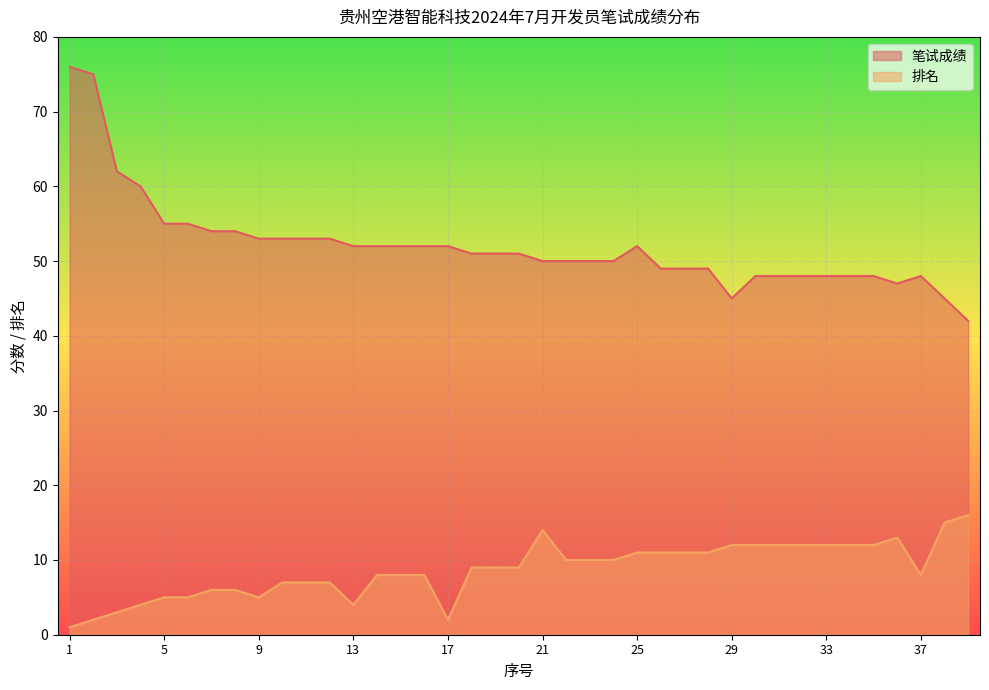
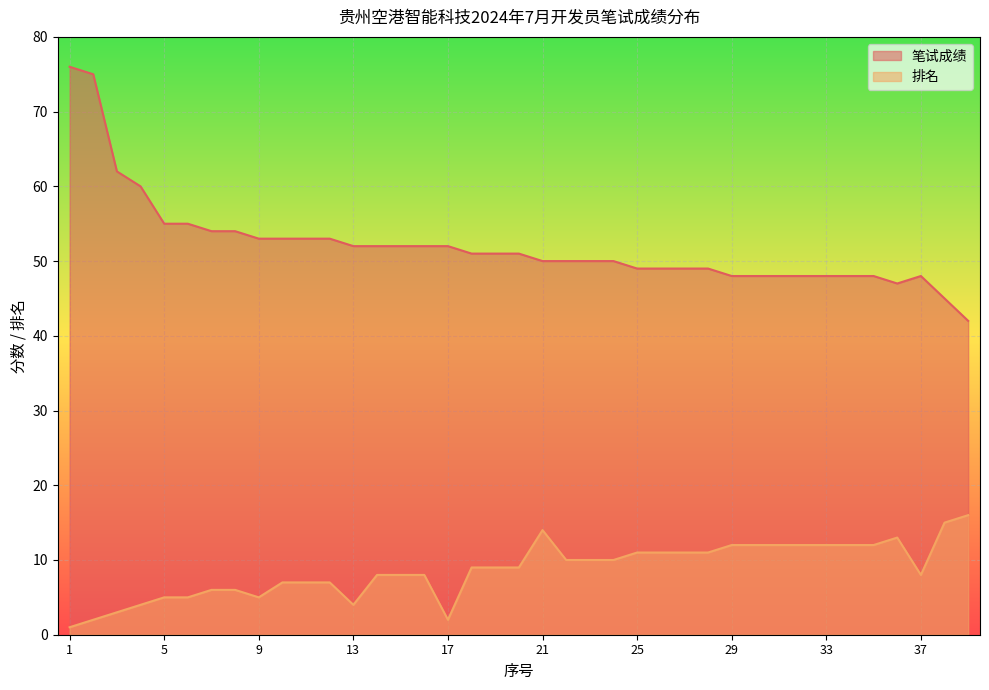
笔试成绩, 25: 52 -> 49
笔试成绩, 29: 45 -> 48
